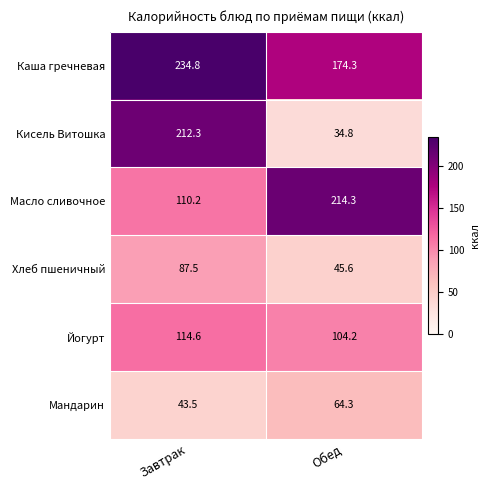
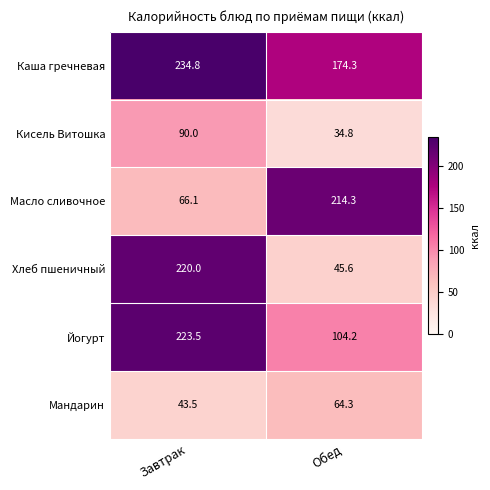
Кисель Витошка, Завтрак: 212.3 -> 90.0
Масло сливочное, Завтрак: 110.2 -> 66.1
Хлеб пшеничный, Завтрак: 87.5 -> 220.0
Йогурт, Завтрак: 114.6 -> 223.5
